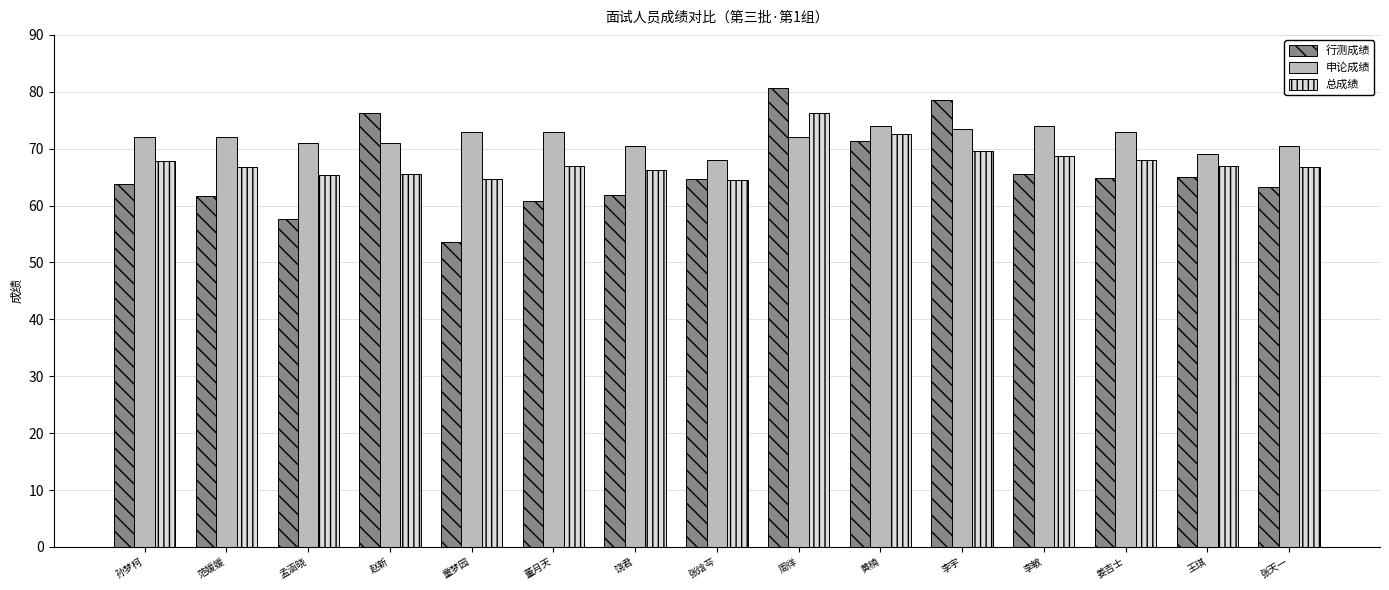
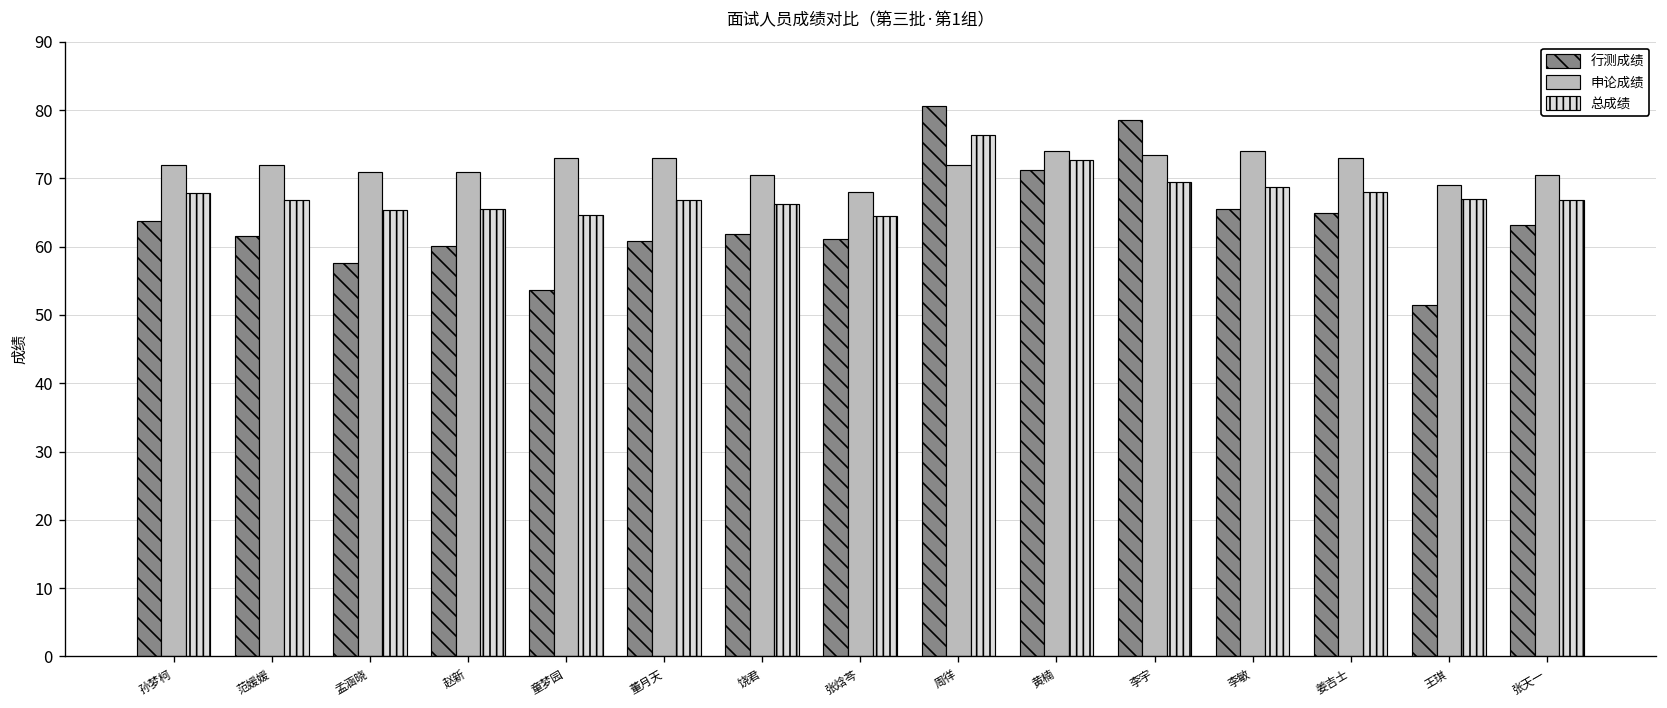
行测成绩, 赵新: 76 -> 60
行测成绩, 张焓芩: 65 -> 61
行测成绩, 王琪: 65 -> 51
